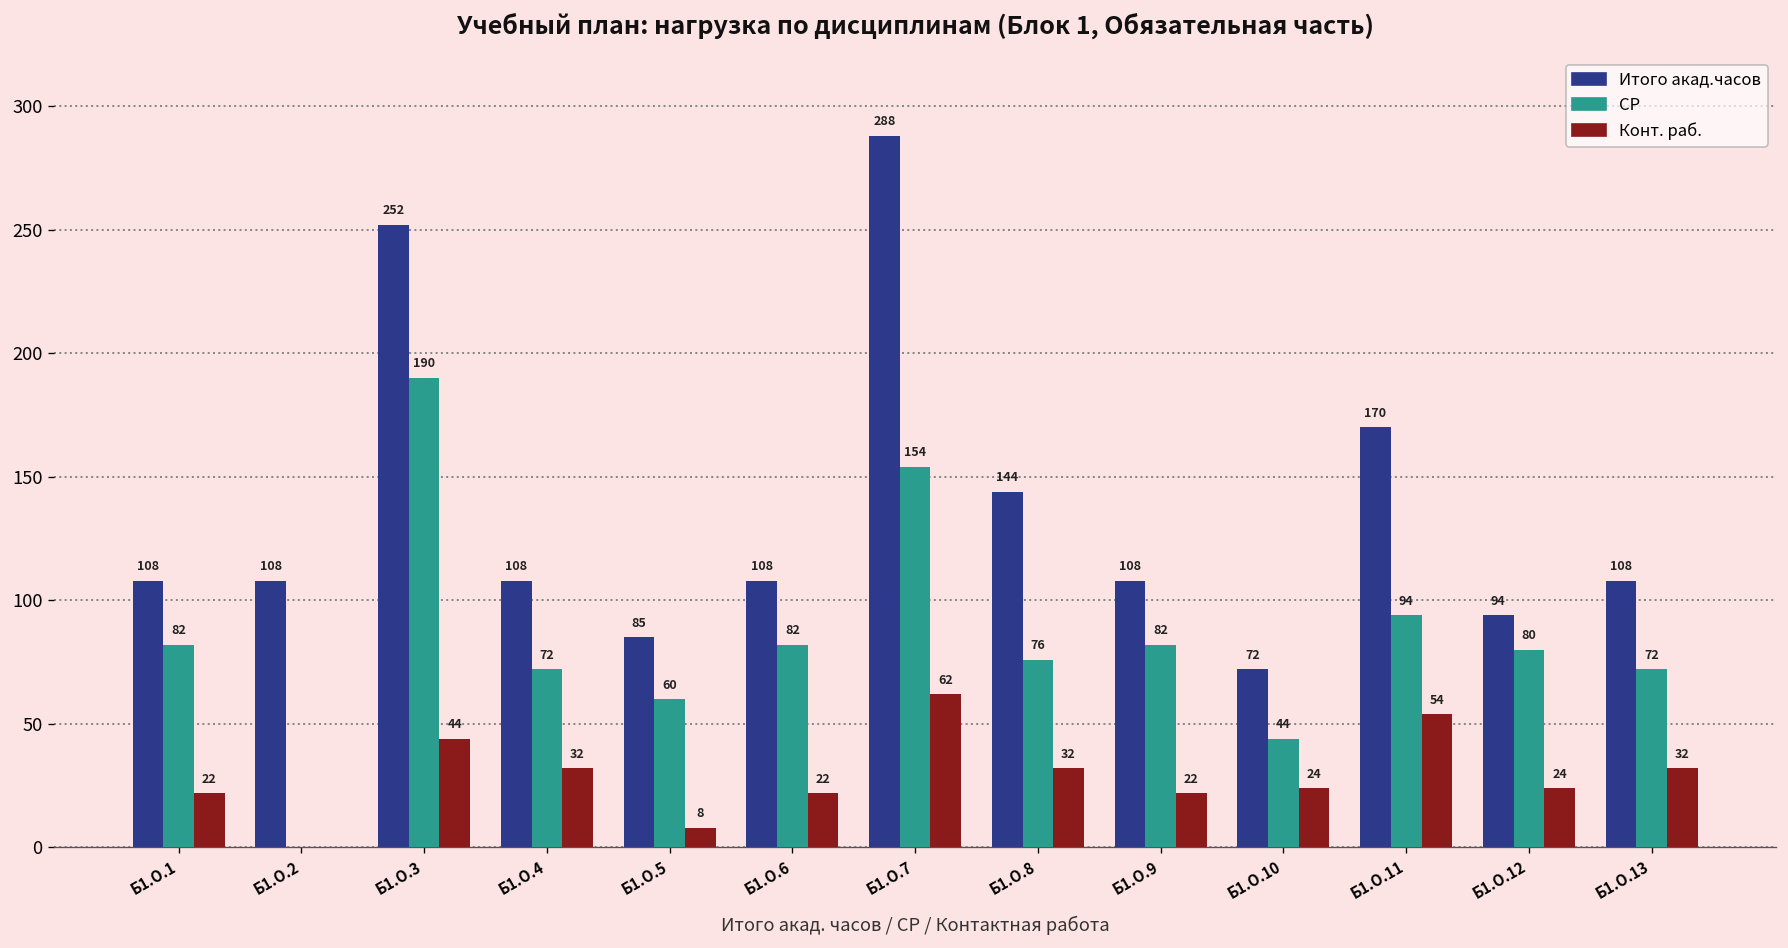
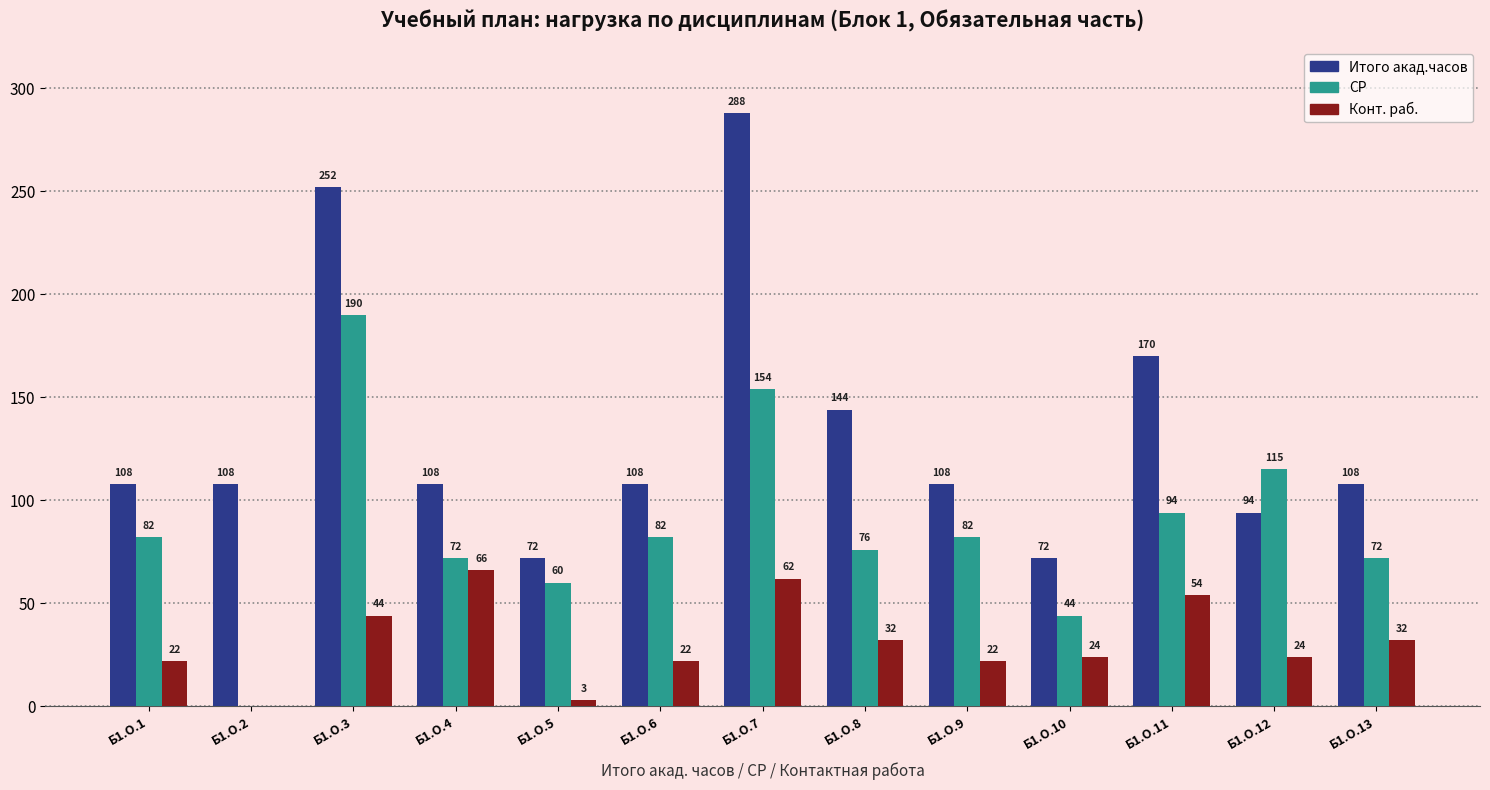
Конт. раб., Б1.О.4: 32 -> 66
Итого акад.часов, Б1.О.5: 85 -> 72
Конт. раб., Б1.О.5: 8 -> 3
СР, Б1.О.12: 80 -> 115
